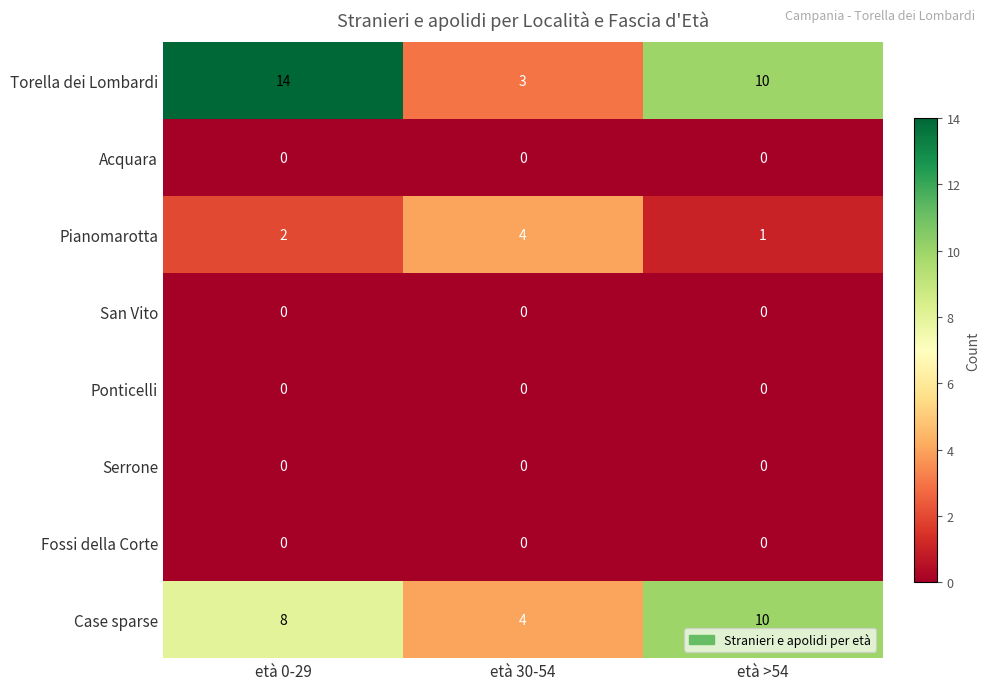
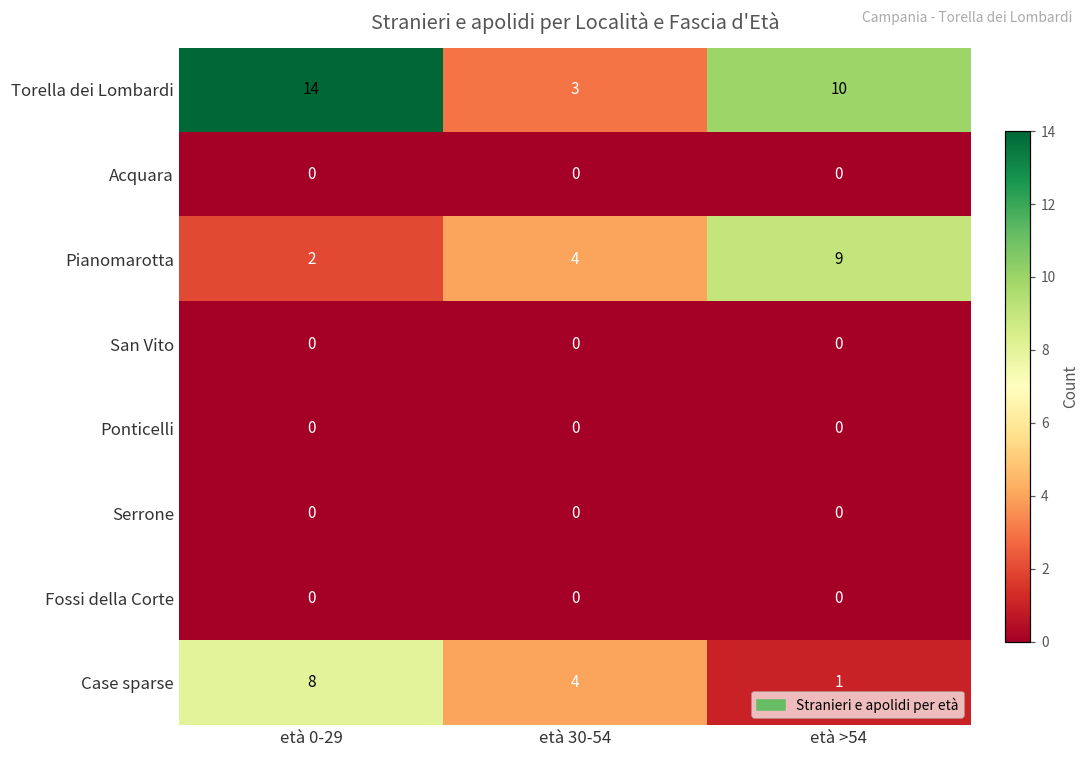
Pianomarotta, età >54: 1 -> 9
Case sparse, età >54: 10 -> 1
